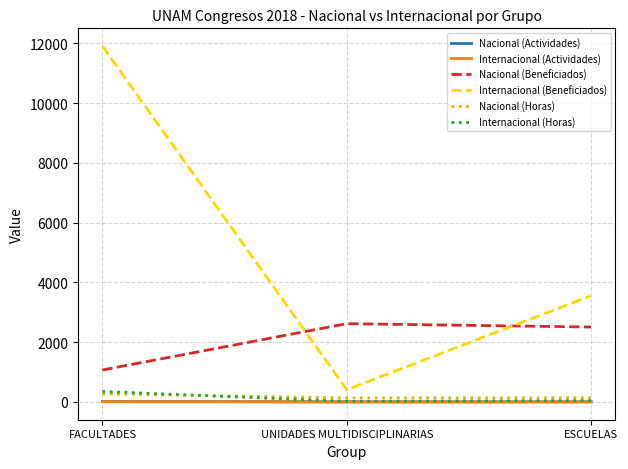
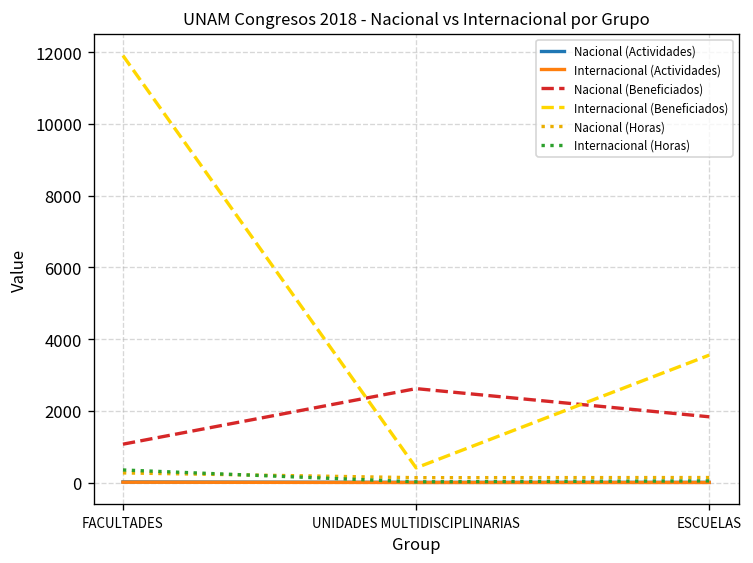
Nacional (Beneficiados), ESCUELAS: 2500 -> 1800
